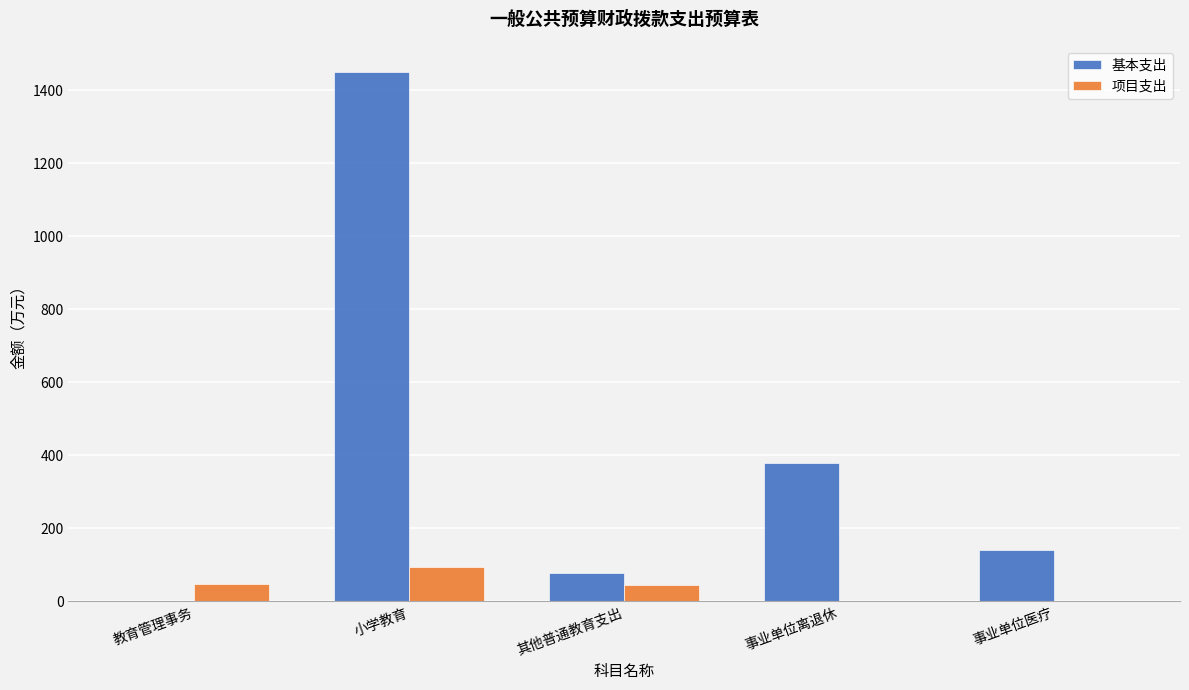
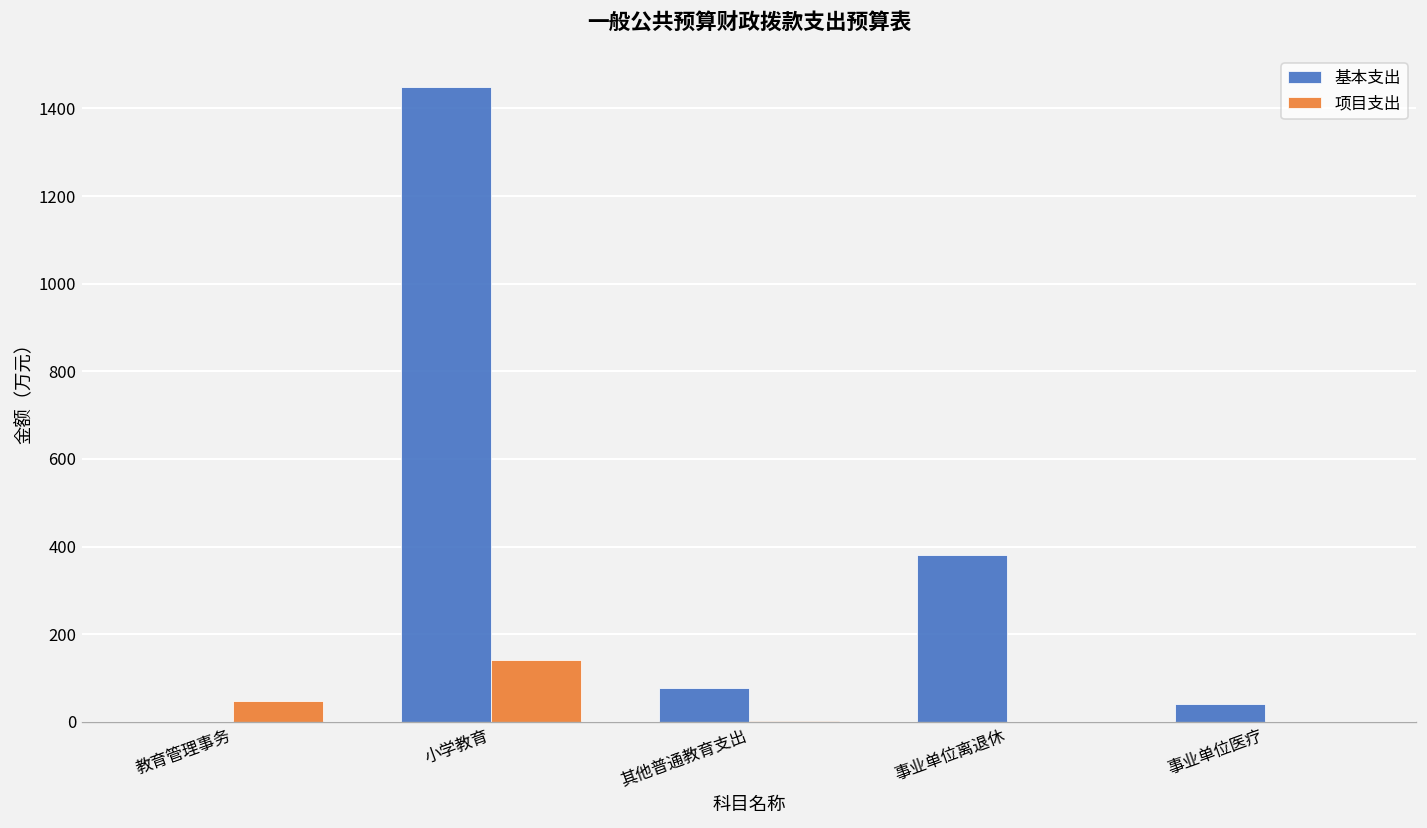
项目支出, 小学教育: 90 -> 140
项目支出, 其他普通教育支出: 50 -> 0
基本支出, 事业单位医疗: 140 -> 40
